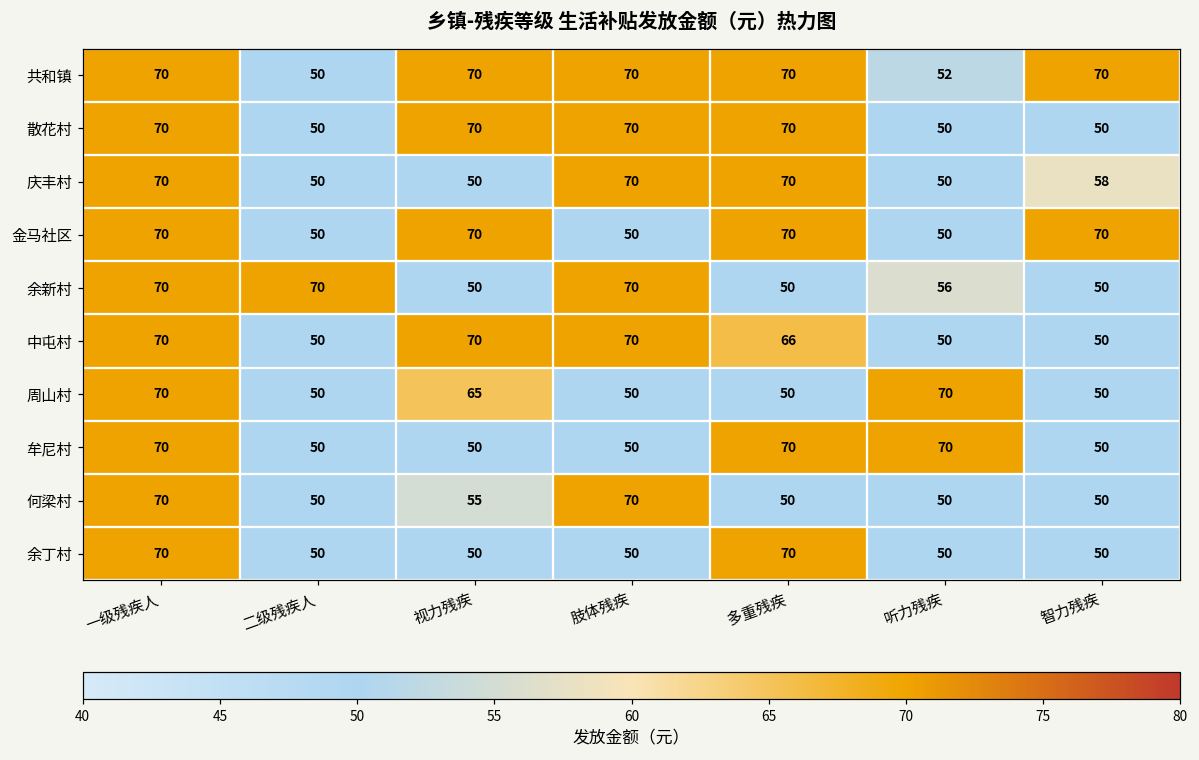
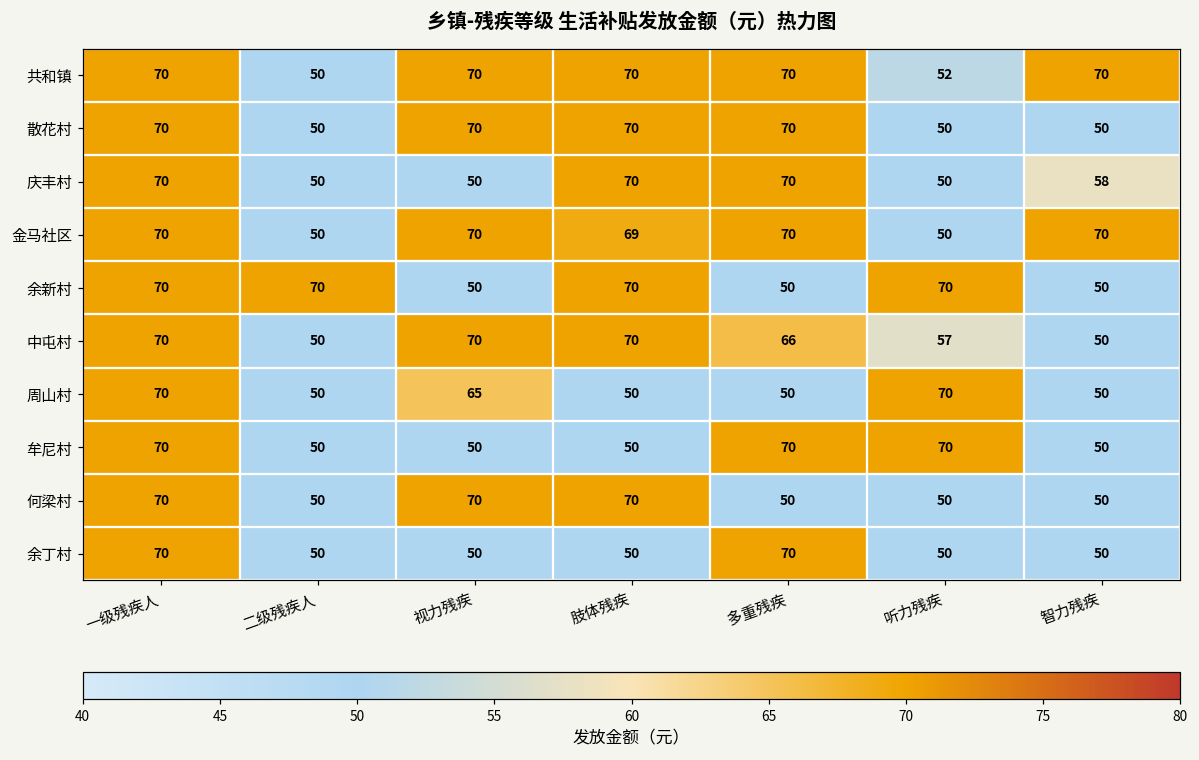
金马社区, 肢体残疾: 50 -> 69
余新村, 听力残疾: 56 -> 70
中屯村, 听力残疾: 50 -> 57
何梁村, 视力残疾: 55 -> 70
